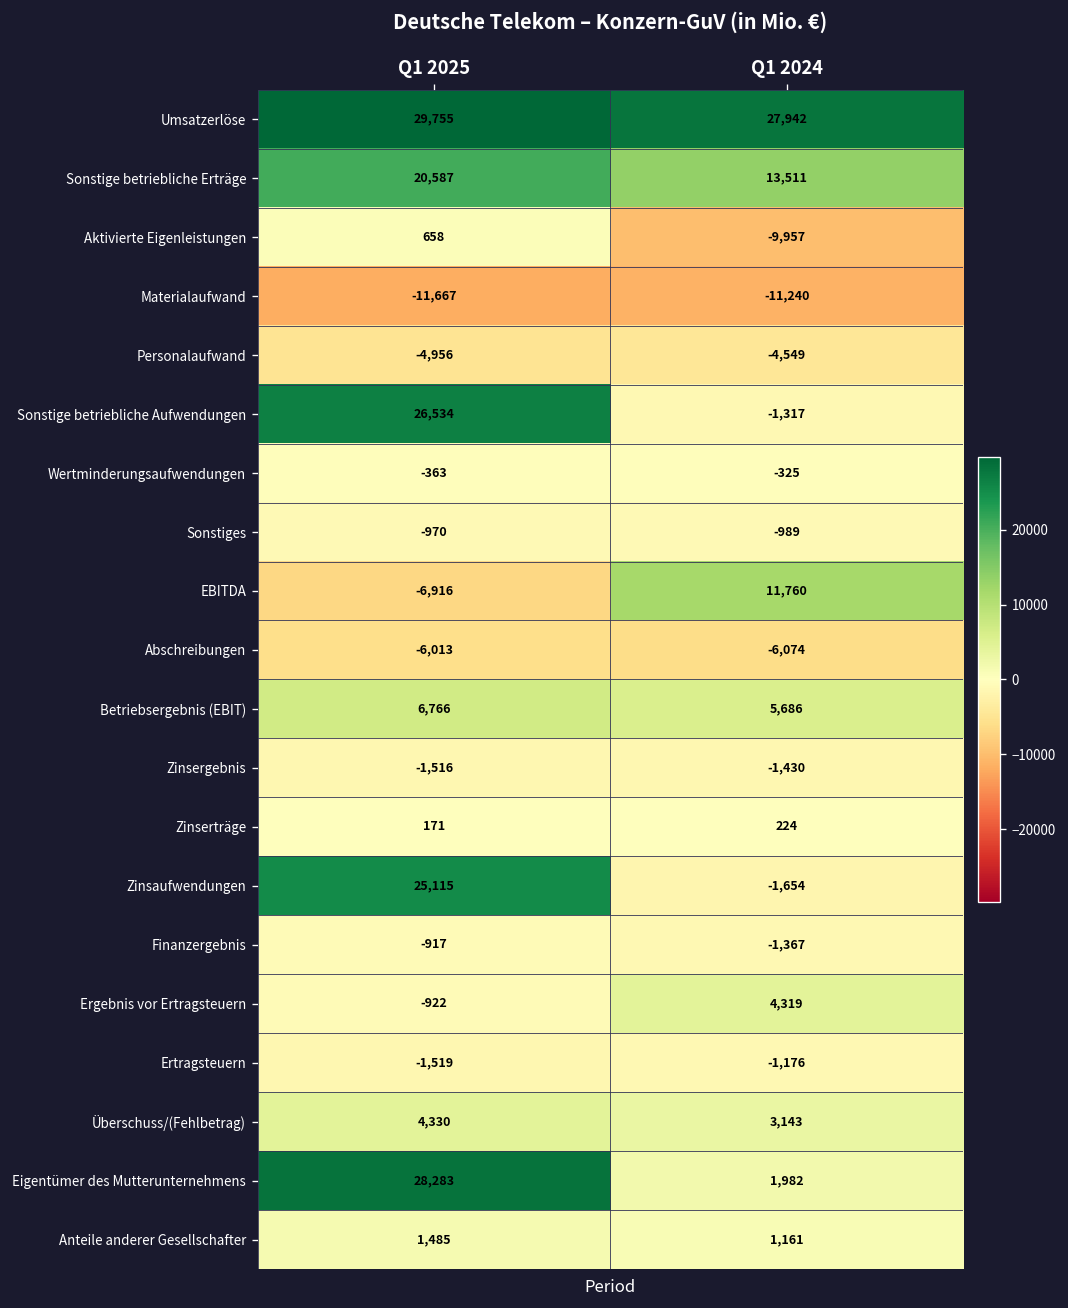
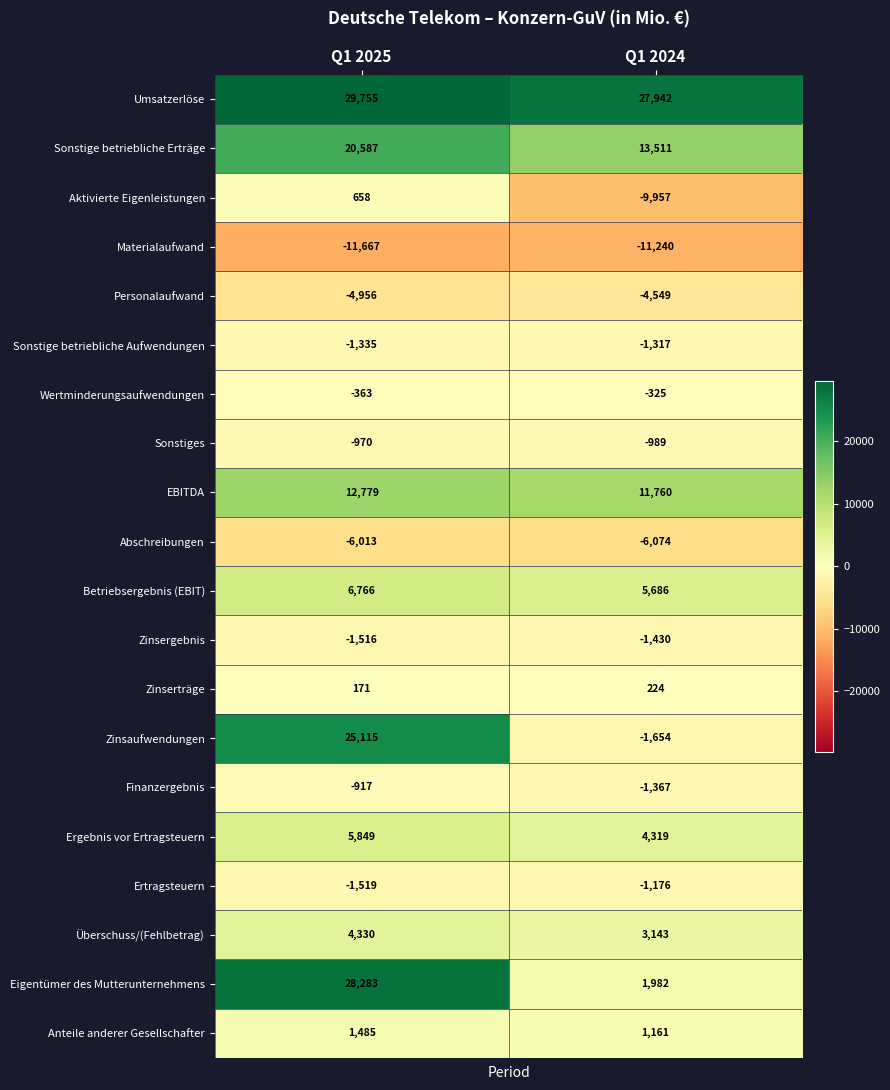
Sonstige betriebliche Aufwendungen, Q1 2025: 26,534 -> -1,335
EBITDA, Q1 2025: -6,916 -> 12,779
Ergebnis vor Ertragsteuern, Q1 2025: -922 -> 5,849
